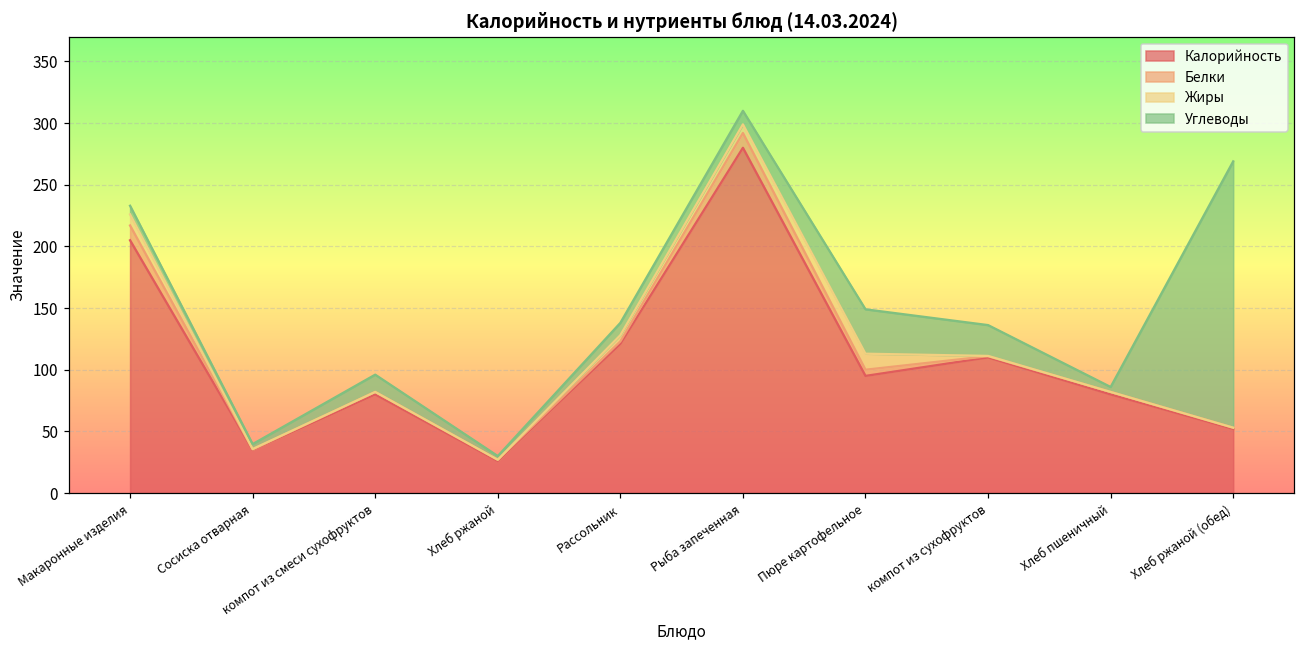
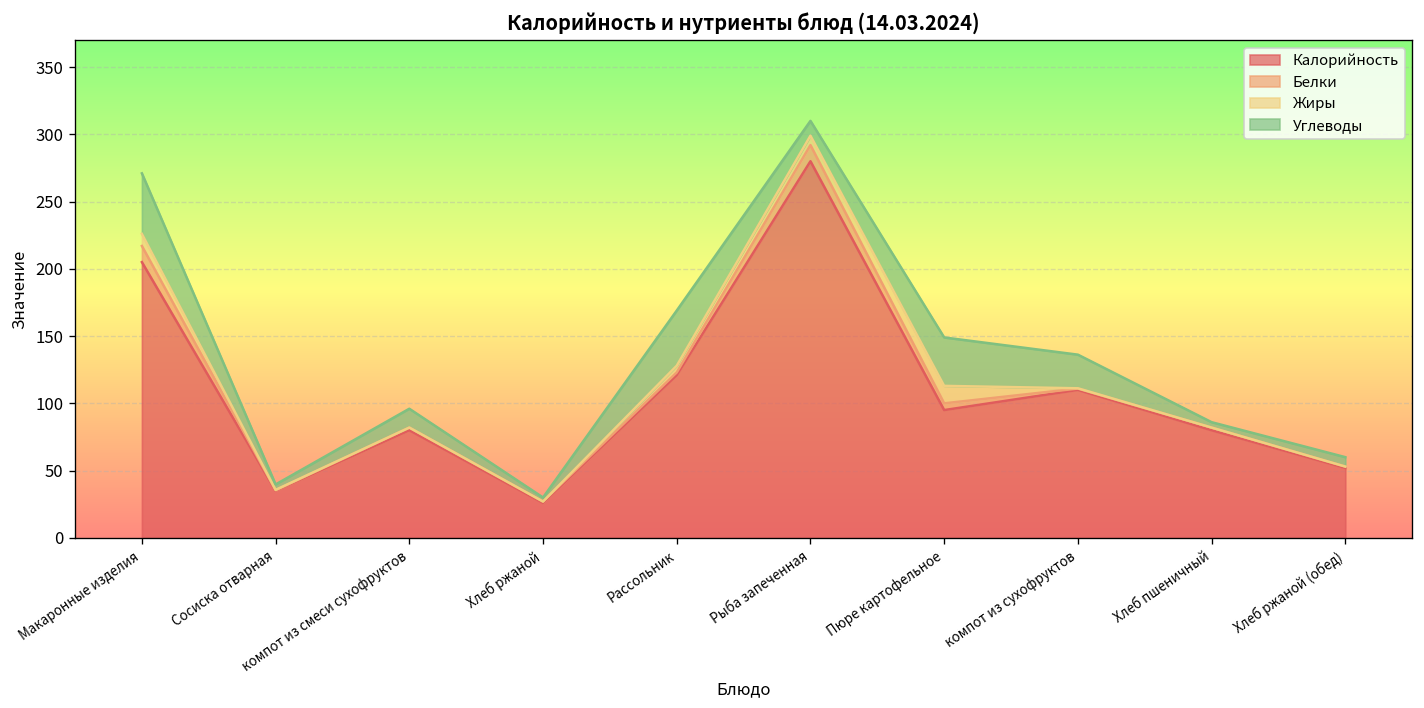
Углеводы, Макаронные изделия: 7 -> 45
Углеводы, Рассольник: 10 -> 41
Углеводы, Хлеб ржаной (обед): 216 -> 7
